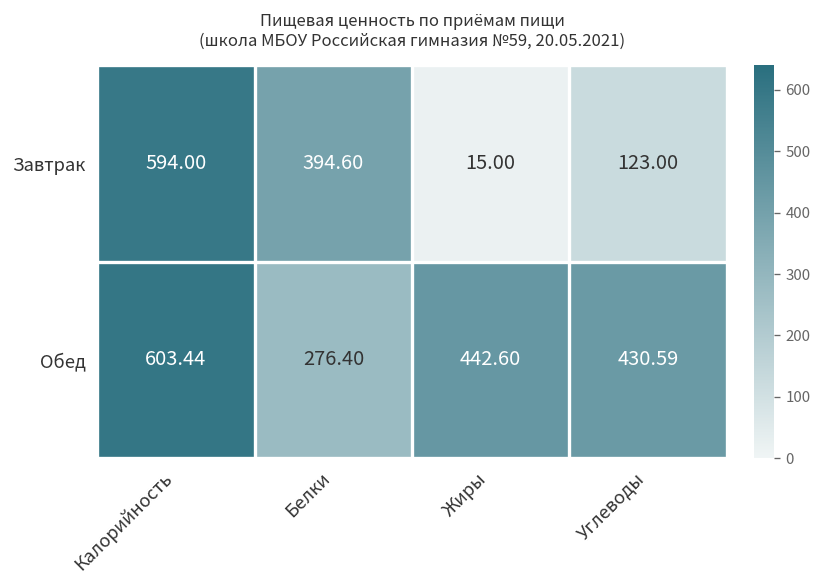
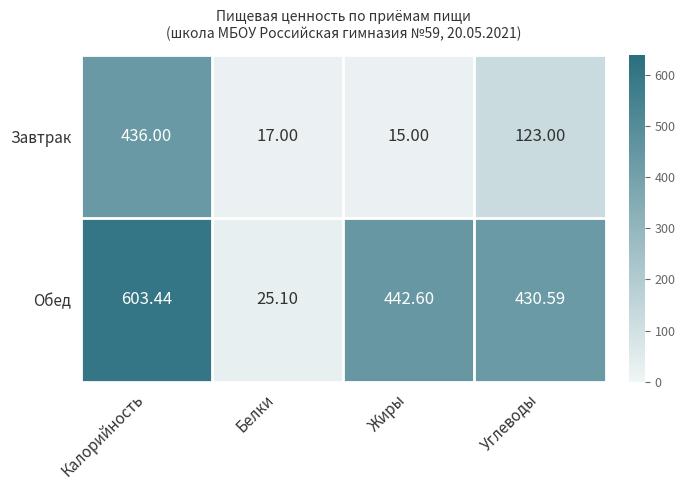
Завтрак, Калорийность: 594.00 -> 436.00
Завтрак, Белки: 394.60 -> 17.00
Обед, Белки: 276.40 -> 25.10
